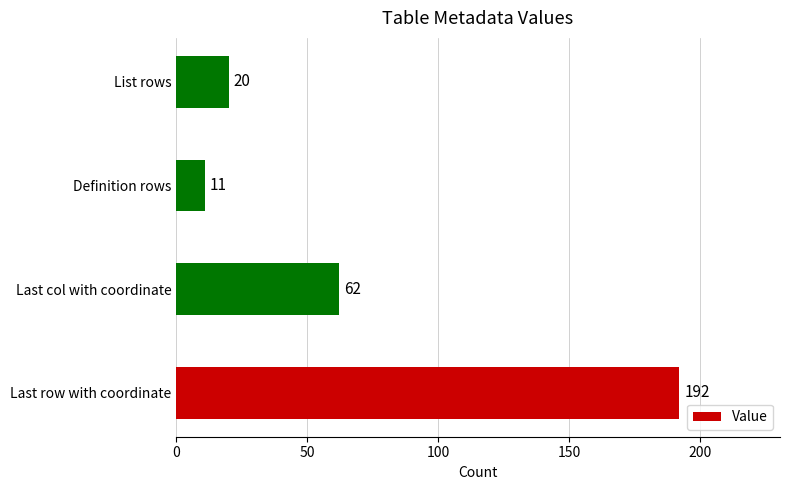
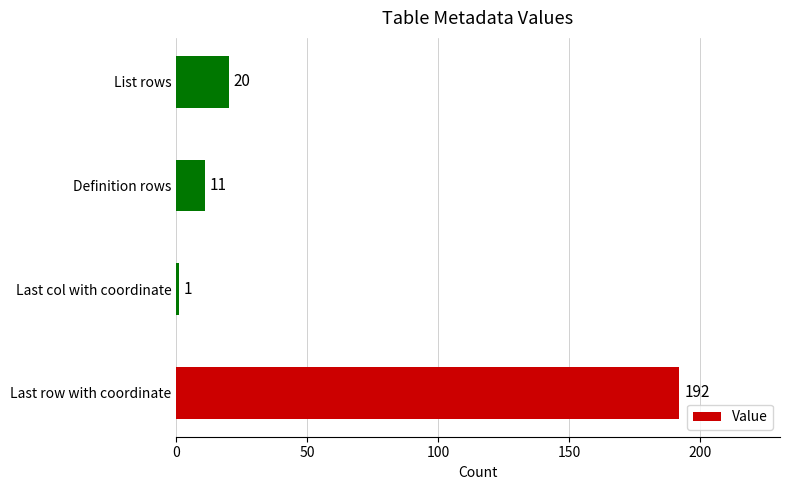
Last col with coordinate: 62 -> 1
